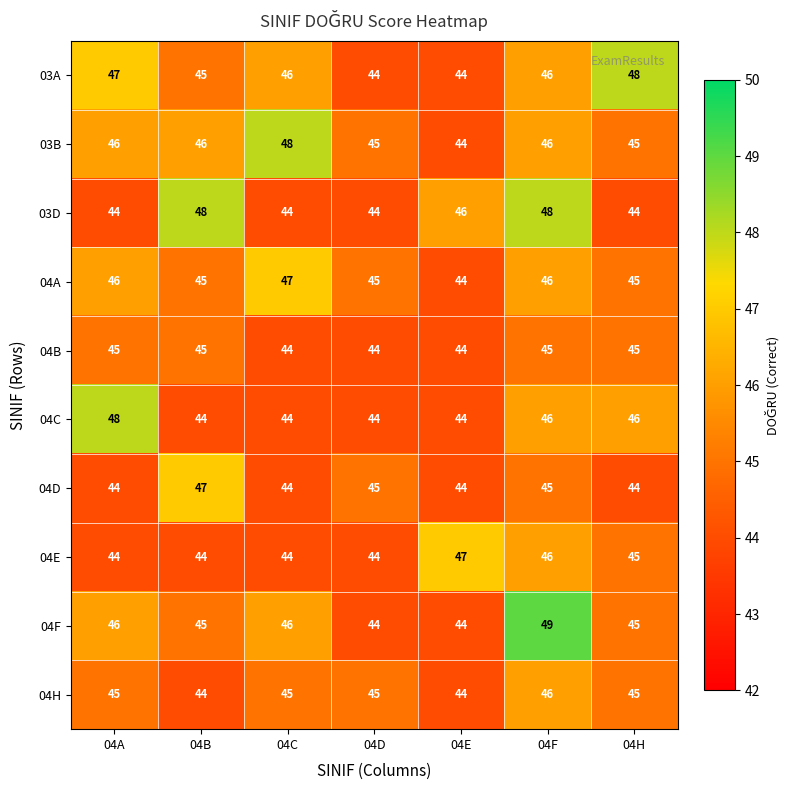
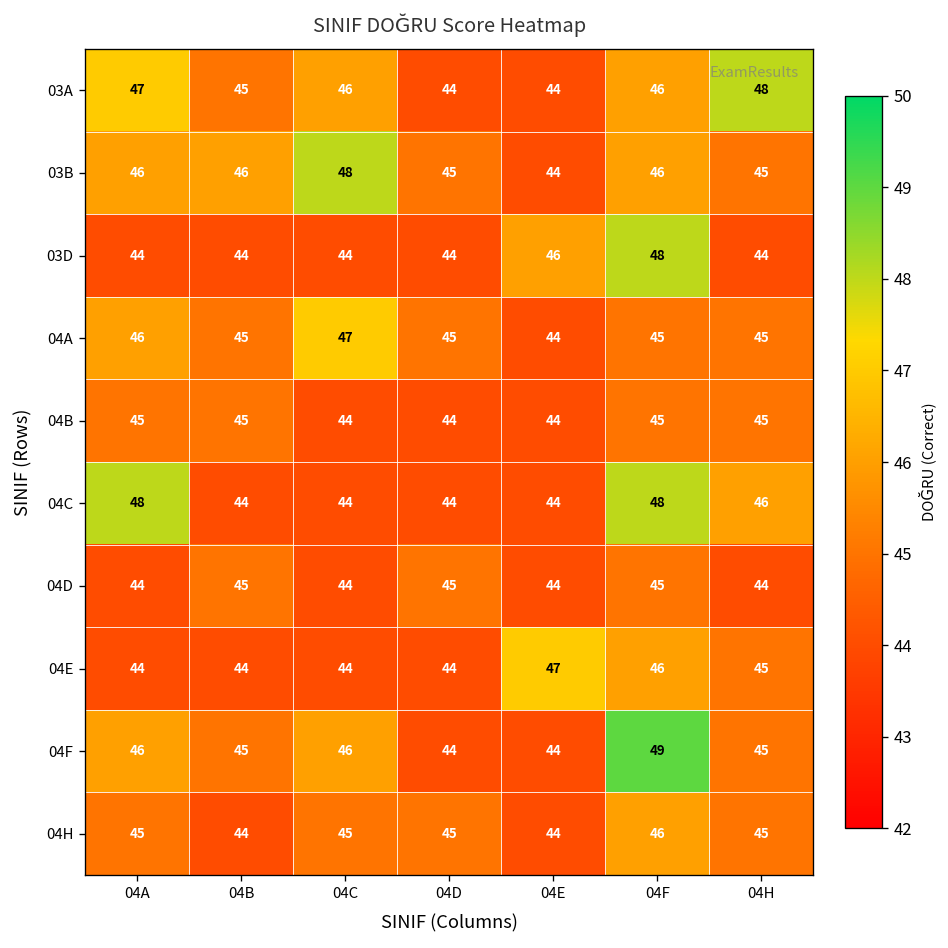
03D, 04B: 48 -> 44
04A, 04F: 46 -> 45
04C, 04F: 46 -> 48
04D, 04B: 47 -> 45
